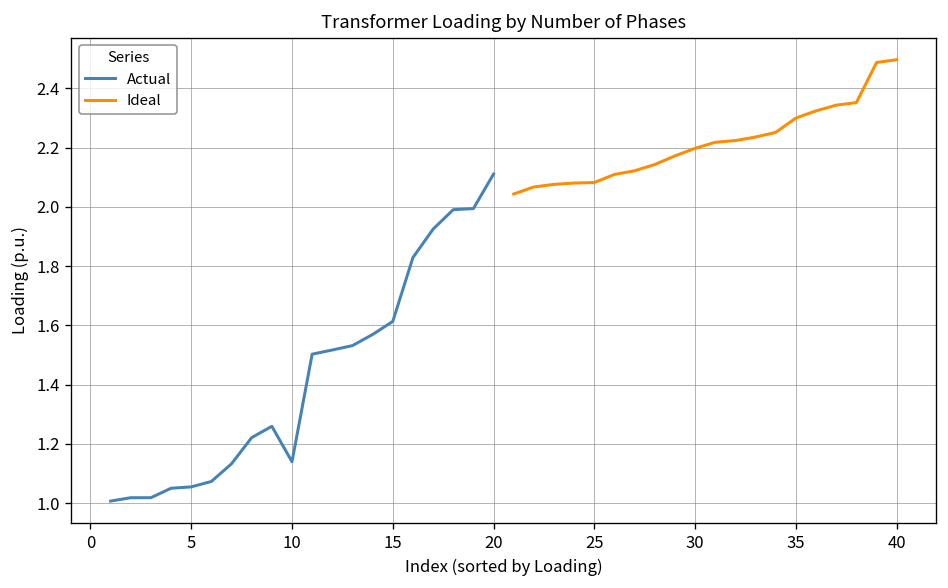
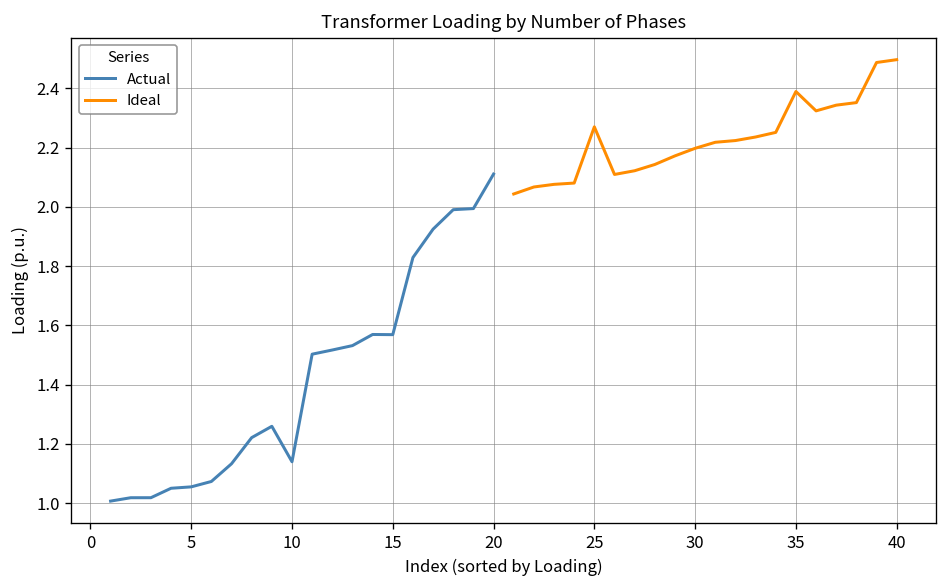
Actual, 15: 1.61 -> 1.57
Ideal, 25: 2.08 -> 2.27
Ideal, 35: 2.30 -> 2.39
